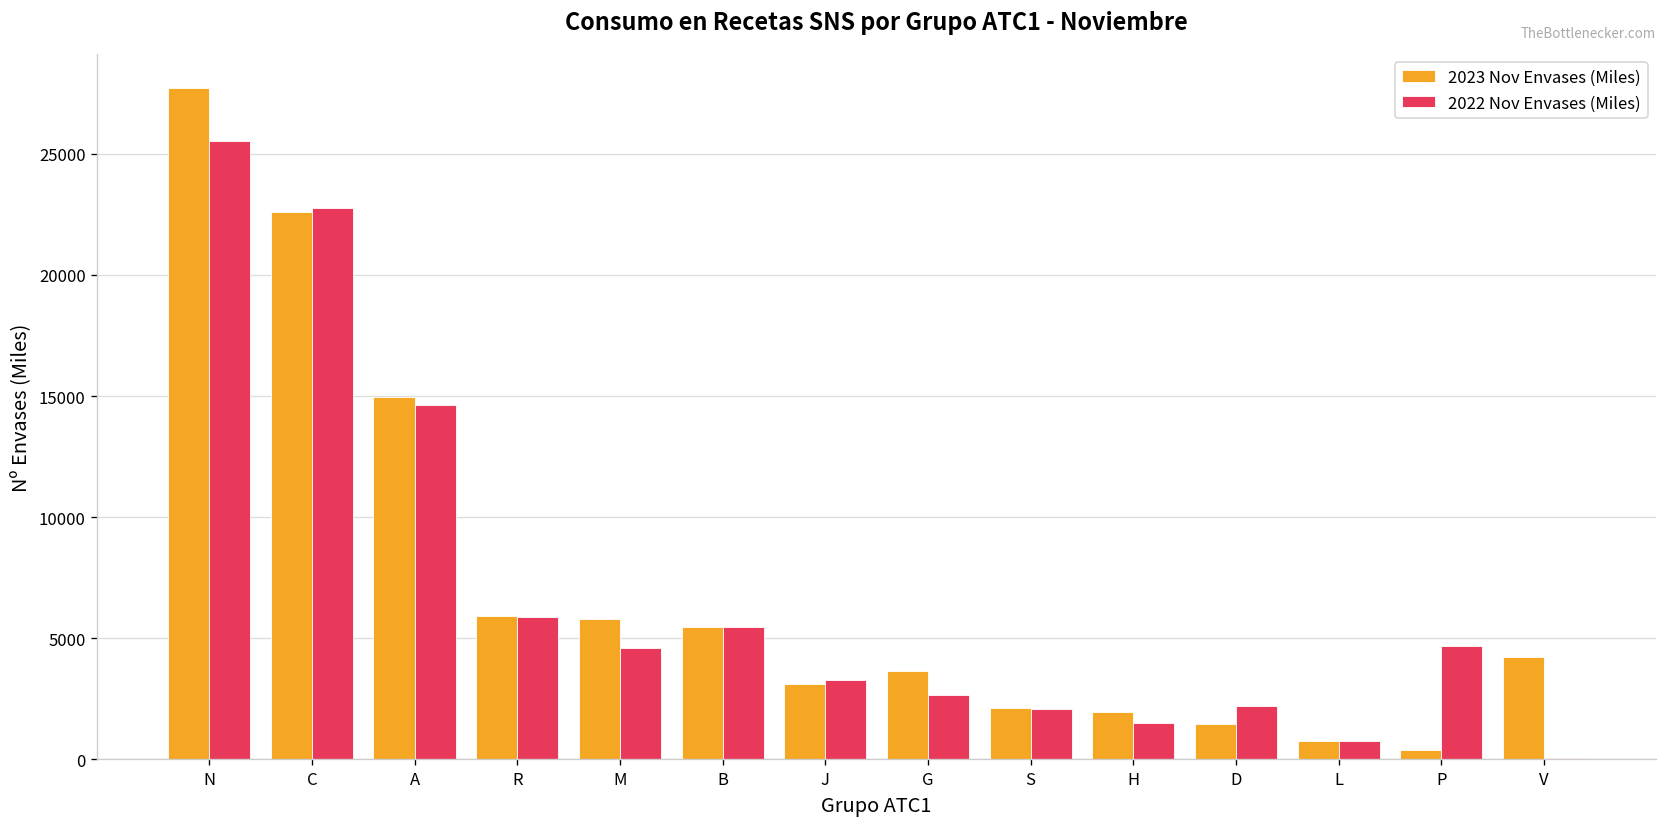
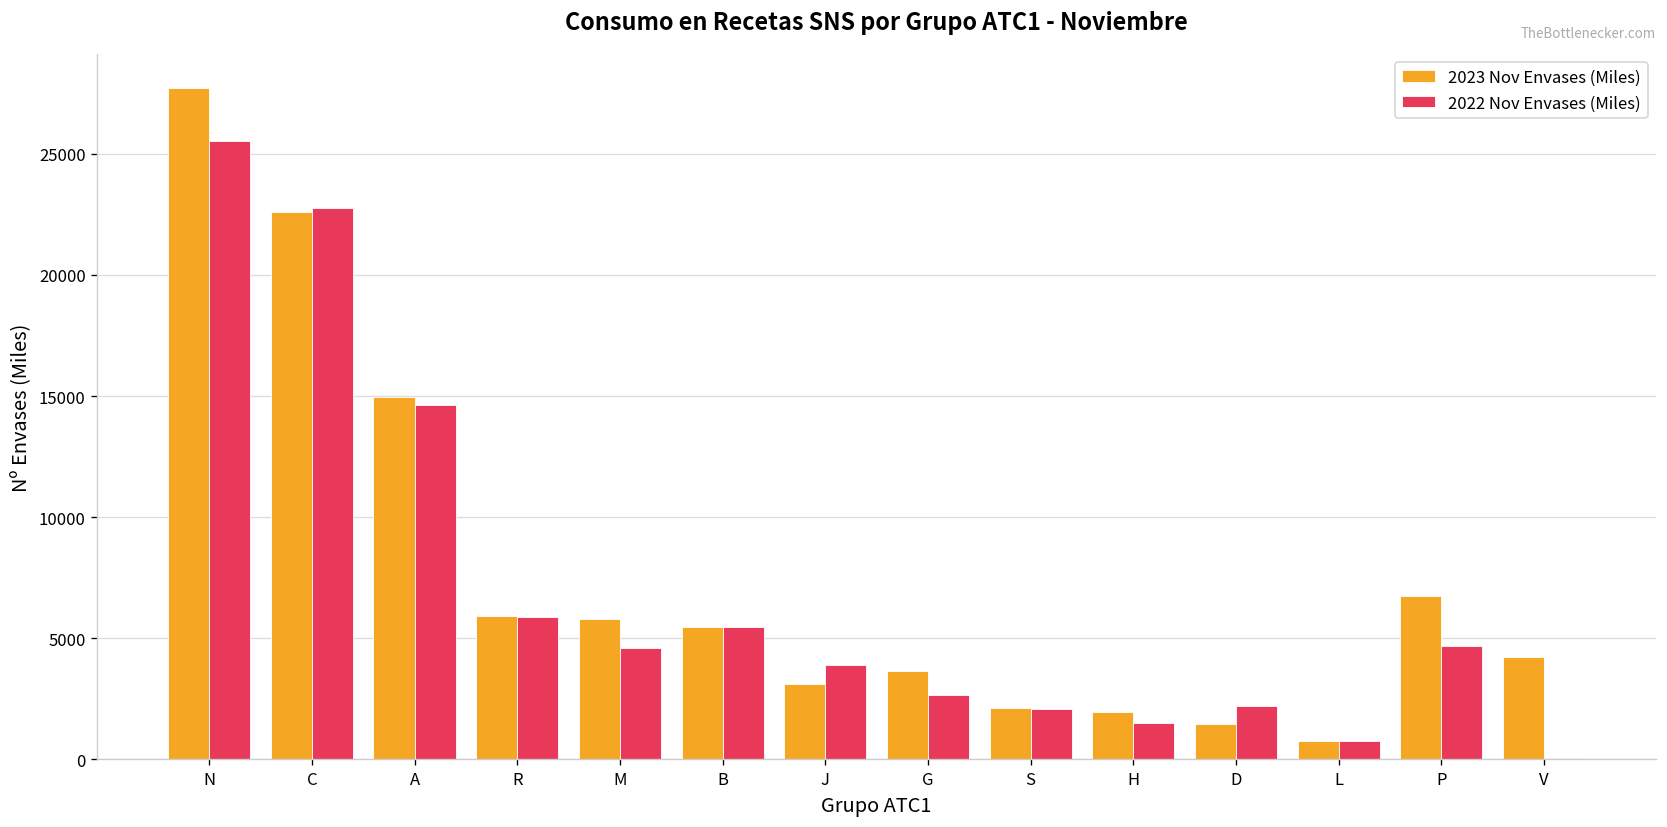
2022 Nov Envases (Miles), J: 3300 -> 3900
2023 Nov Envases (Miles), P: 400 -> 6800
